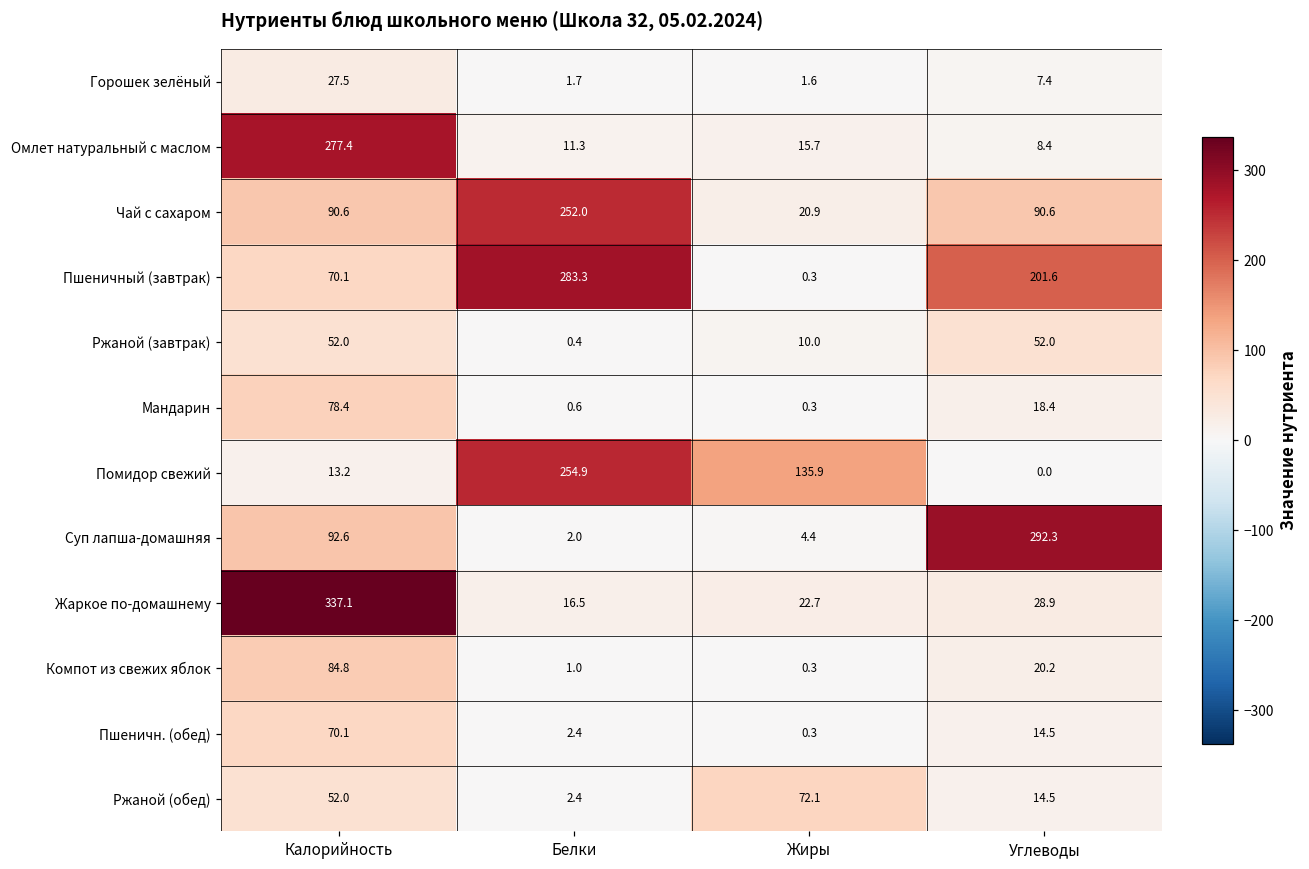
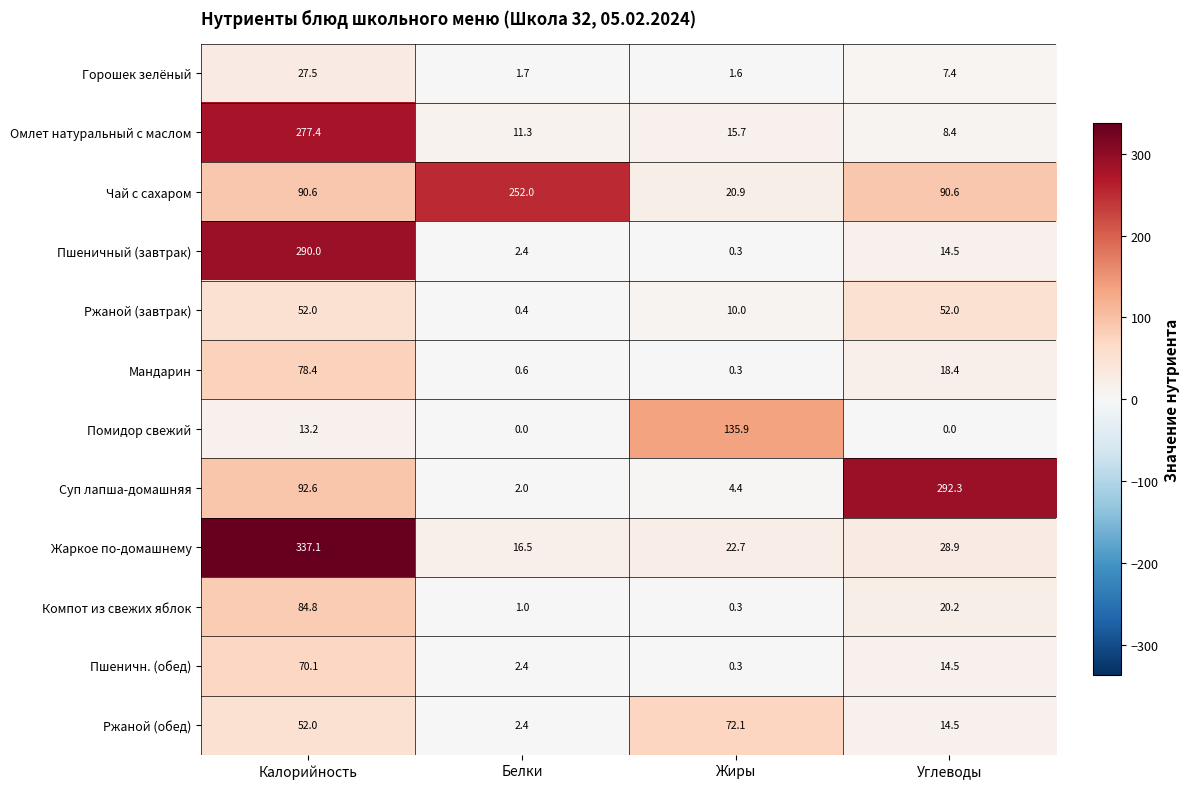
Пшеничный (завтрак), Калорийность: 70.1 -> 290.0
Пшеничный (завтрак), Белки: 283.3 -> 2.4
Пшеничный (завтрак), Углеводы: 201.6 -> 14.5
Помидор свежий, Белки: 254.9 -> 0.0
